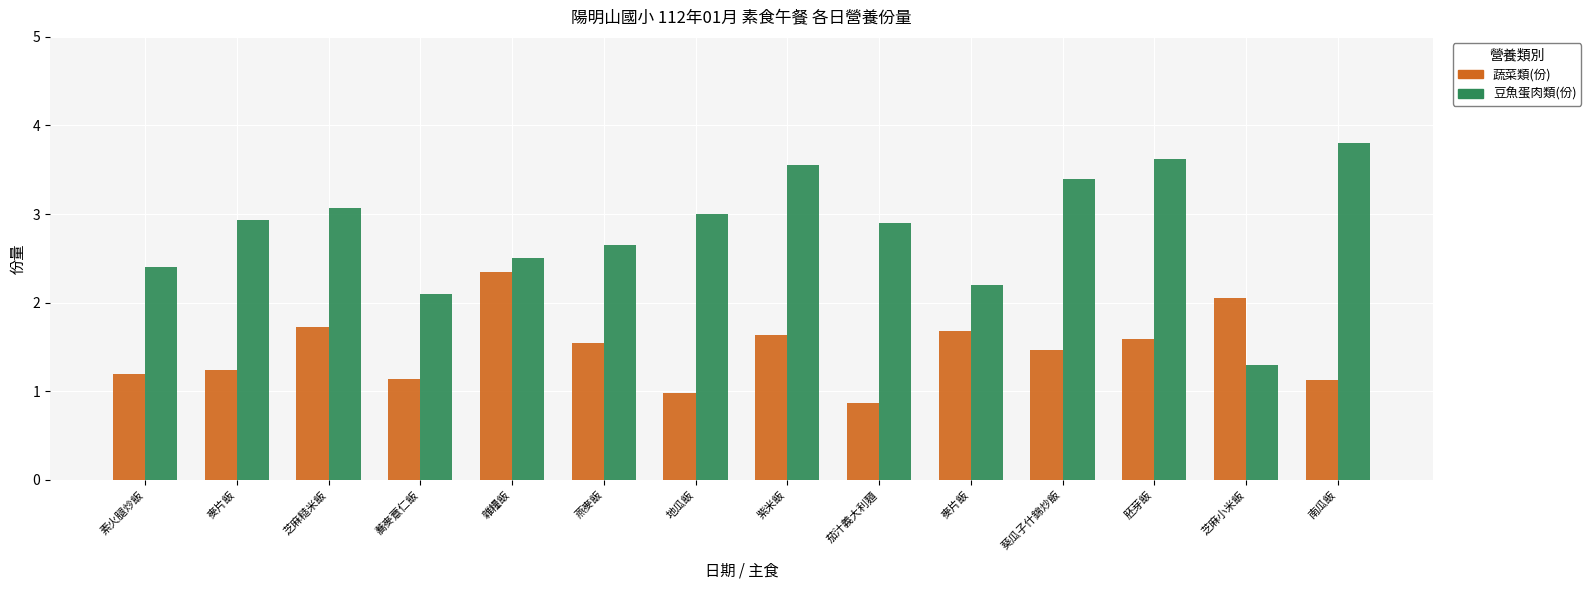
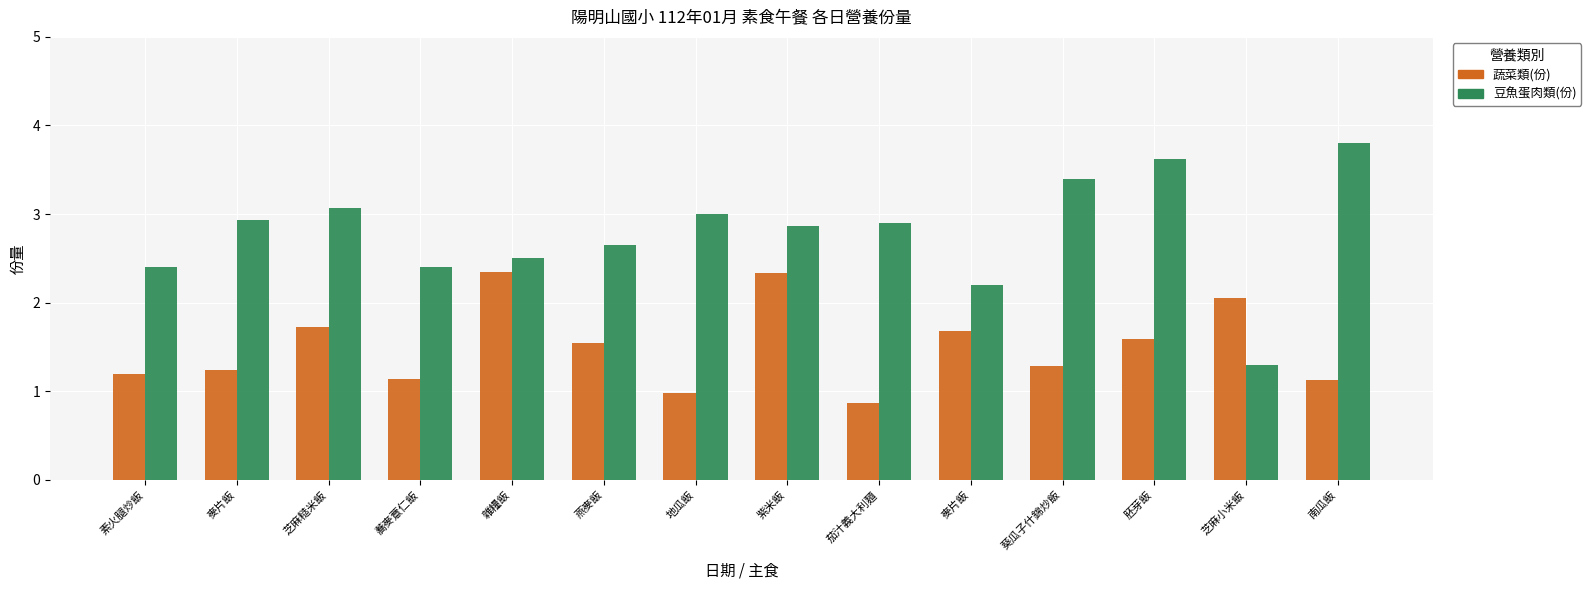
豆魚蛋肉類(份), 蕎麥薏仁飯: 2.1 -> 2.4
蔬菜類(份), 紫米飯: 1.6 -> 2.3
豆魚蛋肉類(份), 紫米飯: 3.6 -> 2.9
蔬菜類(份), 葵瓜子什錦炒飯: 1.5 -> 1.3
